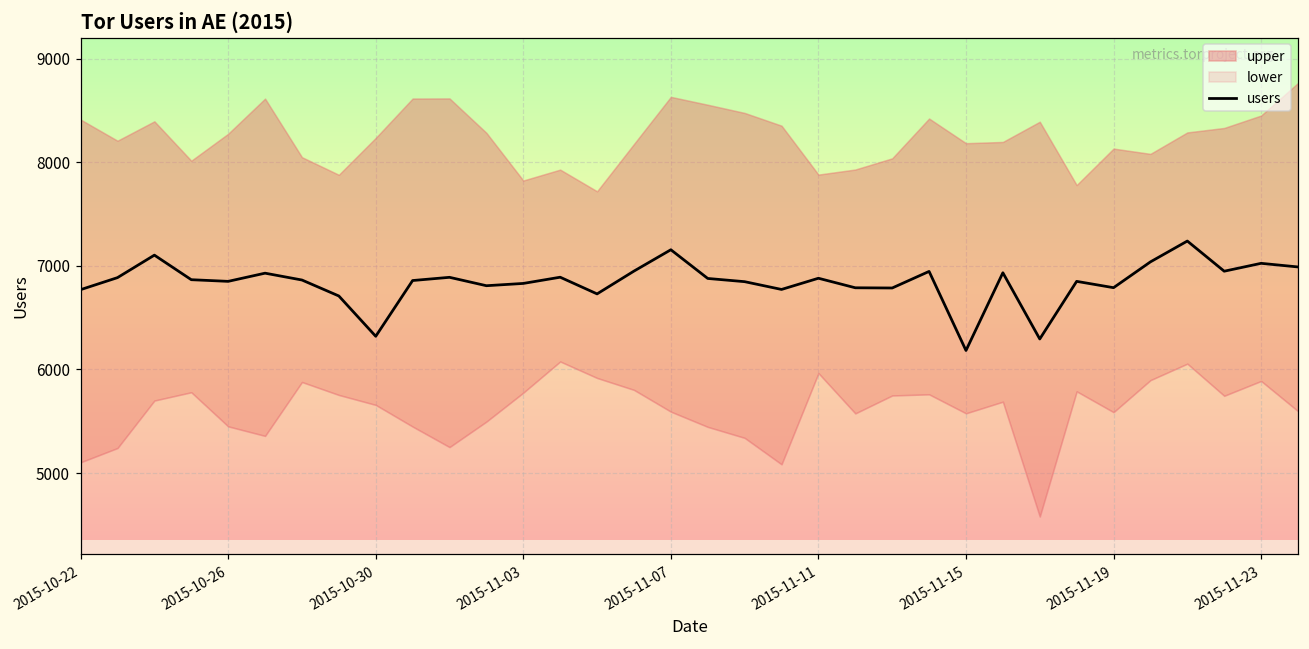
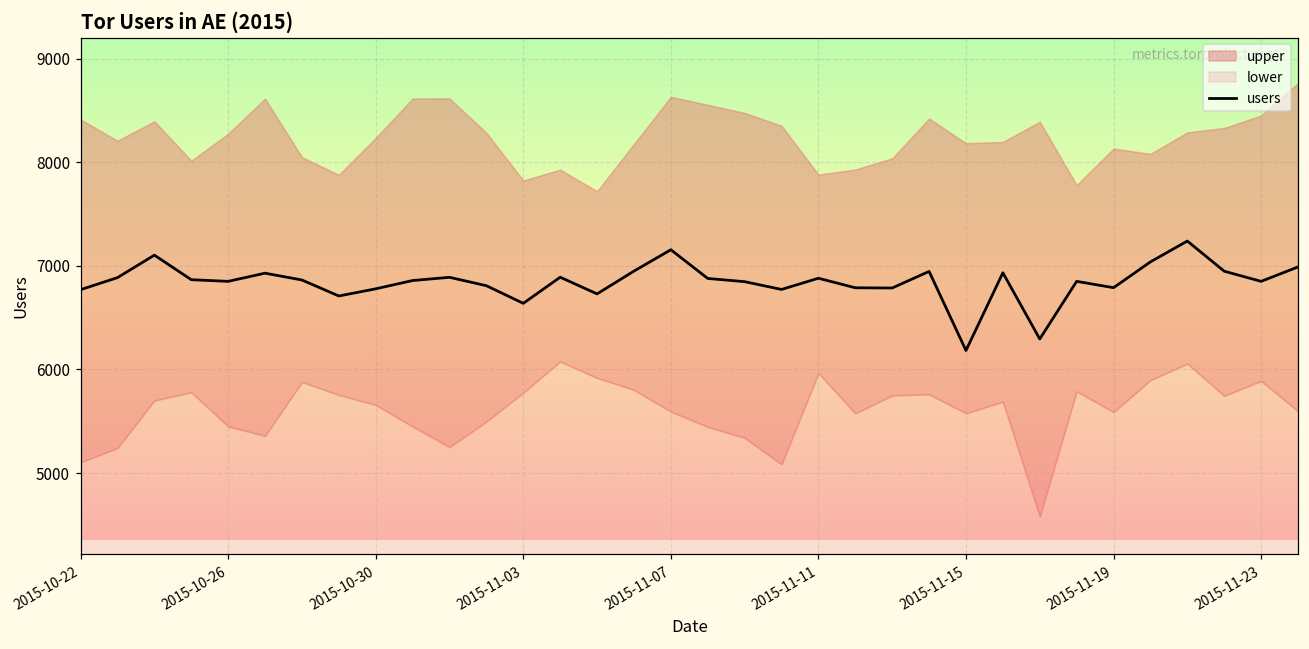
users, 2015-10-30: 6300 -> 6800
users, 2015-11-03: 6800 -> 6600
users, 2015-11-23: 7000 -> 6900
